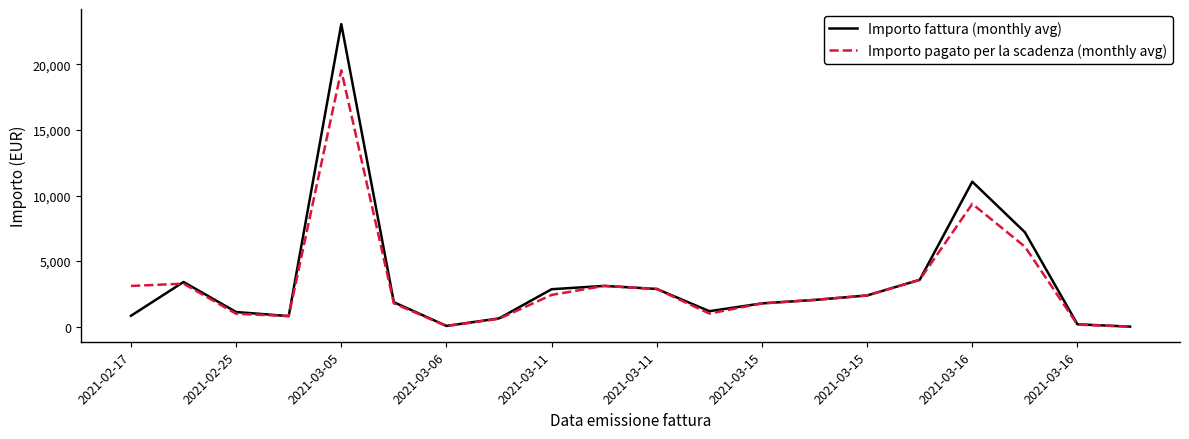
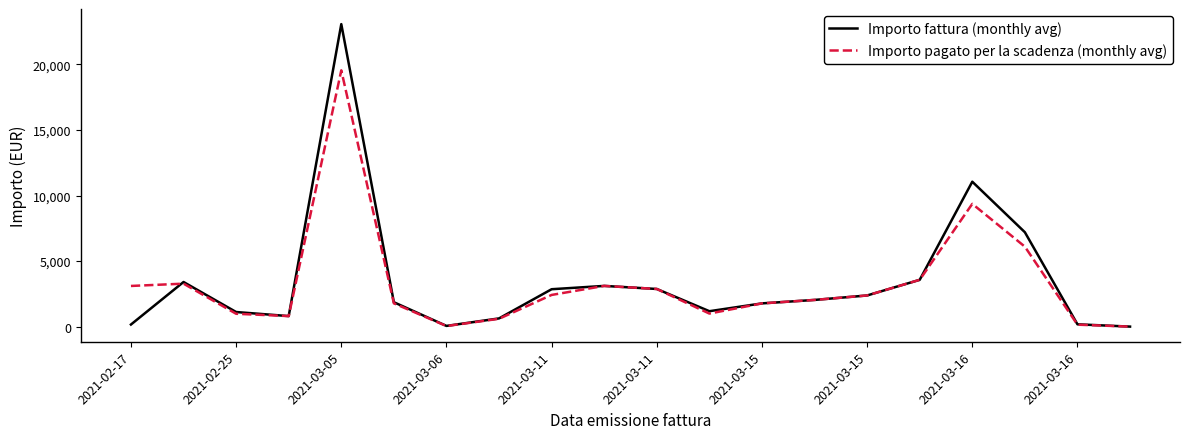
Importo fattura (monthly avg), 2021-02-17: 800 -> 200
